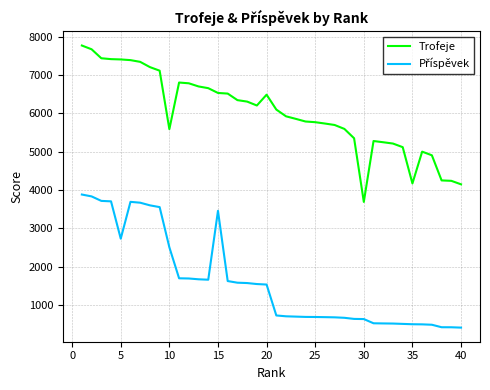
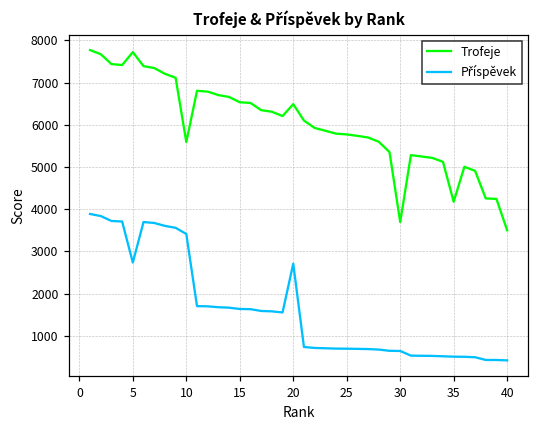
Trofeje, 5: 7400 -> 7700
Příspěvek, 10: 2500 -> 3400
Příspěvek, 15: 3500 -> 1600
Příspěvek, 20: 1500 -> 2700
Trofeje, 40: 4200 -> 3500
